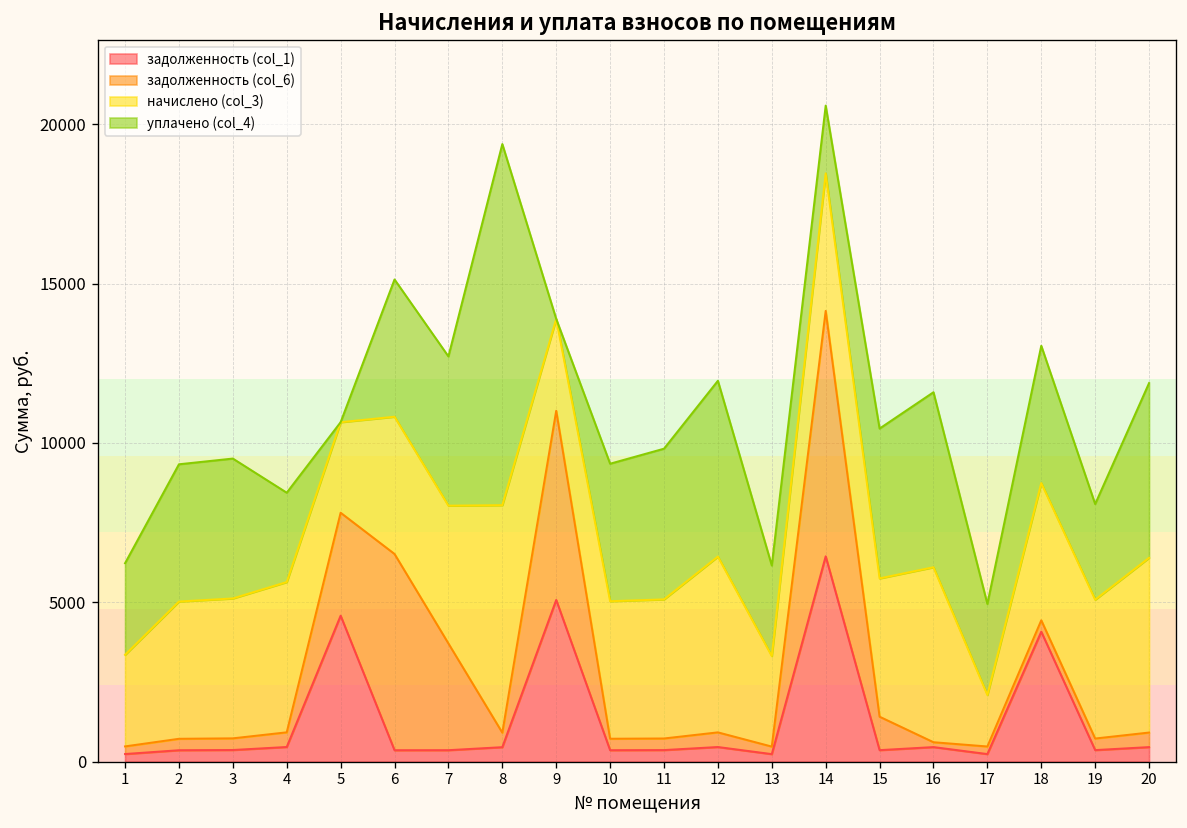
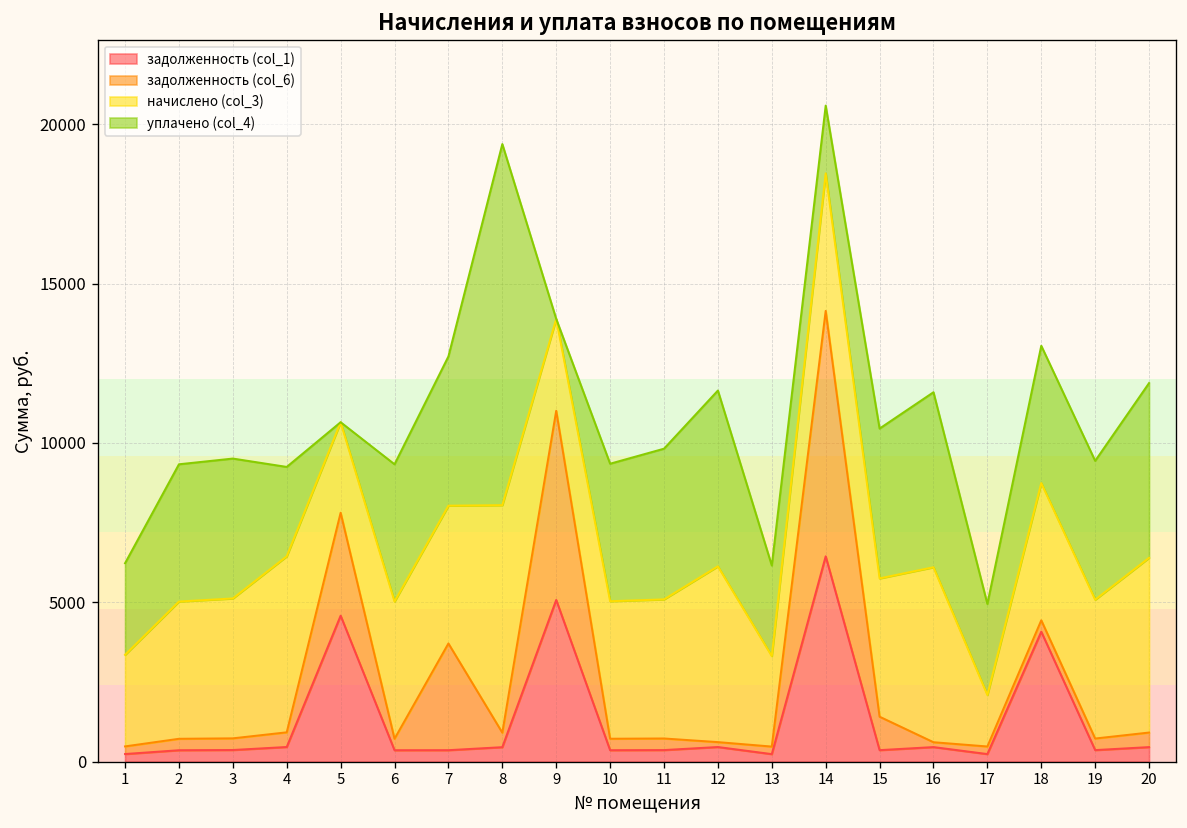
начислено (col_3), 4: 4700 -> 5500
задолженность (col_6), 6: 6200 -> 400
задолженность (col_6), 12: 500 -> 200
уплачено (col_4), 19: 3000 -> 4400
